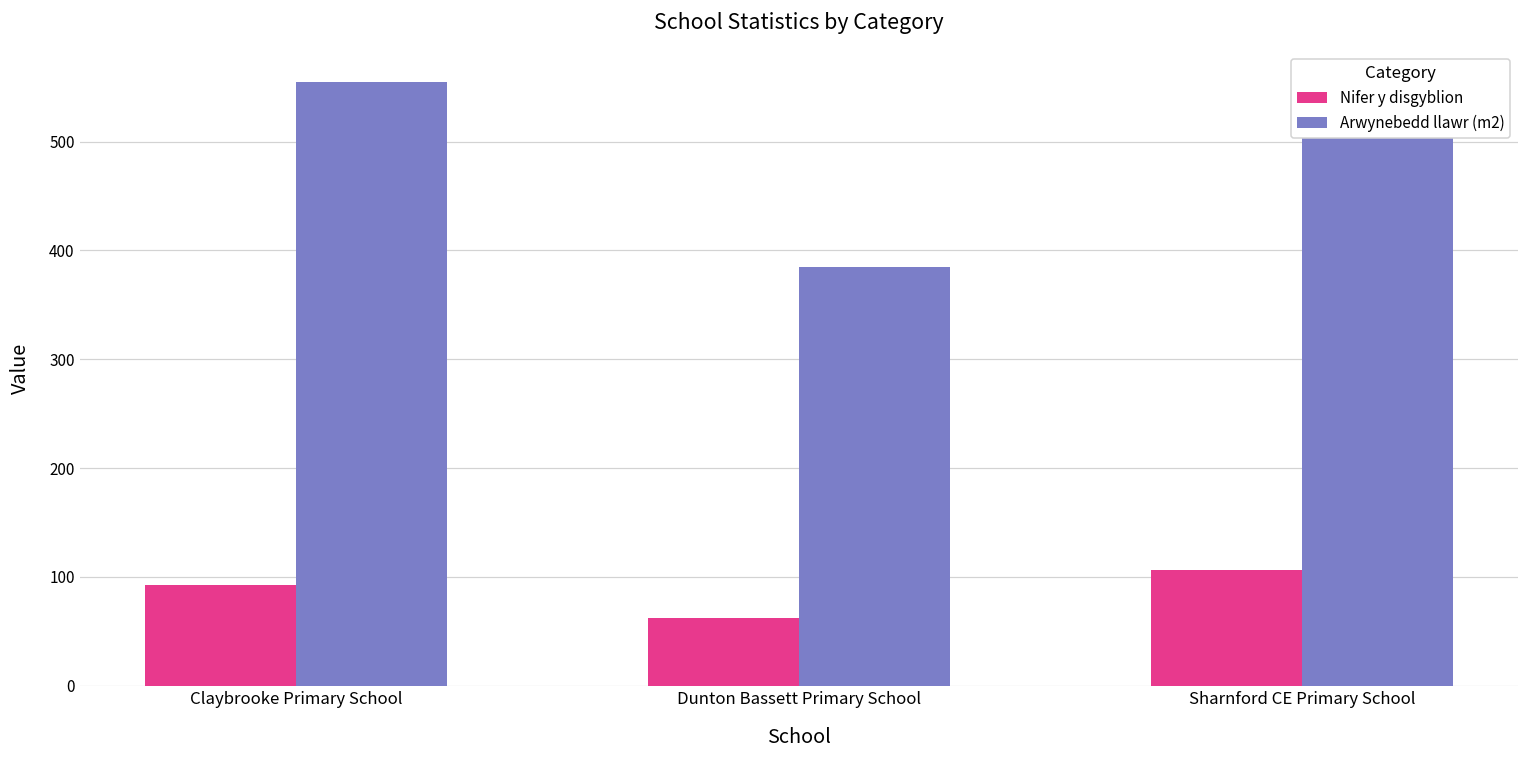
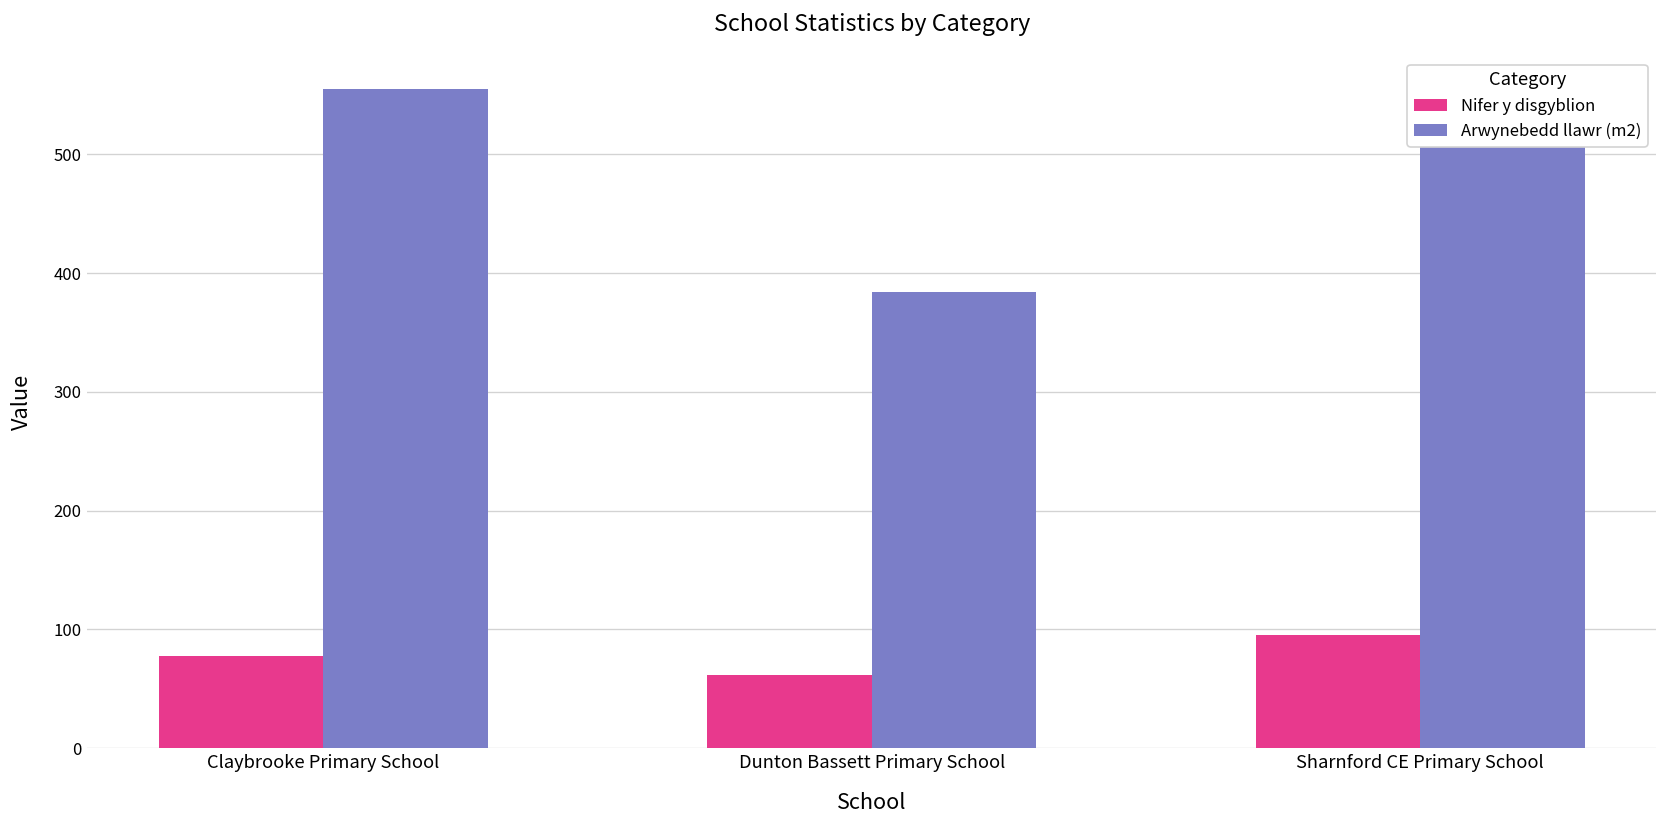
Nifer y disgyblion, Claybrooke Primary School: 90 -> 80
Nifer y disgyblion, Sharnford CE Primary School: 110 -> 100
